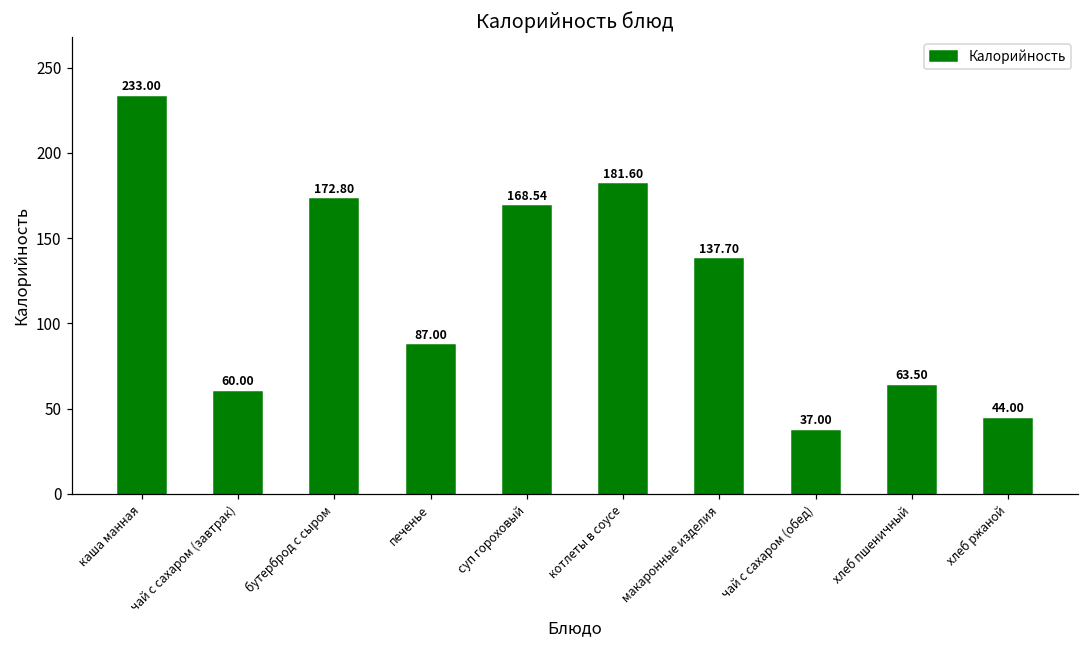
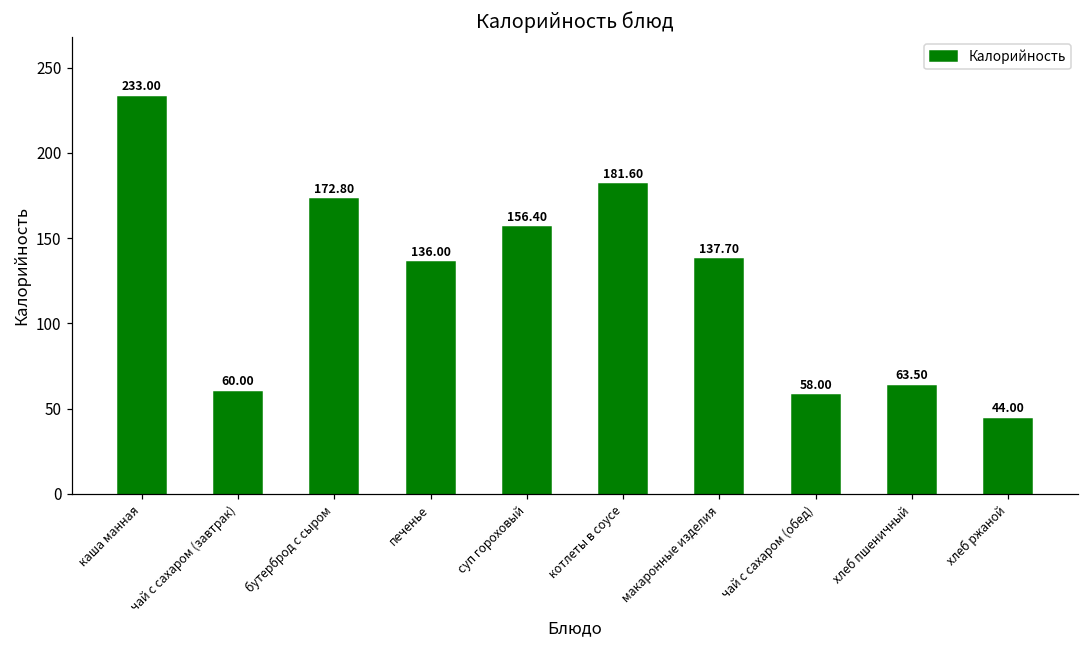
печенье: 87.00 -> 136.00
суп гороховый: 168.54 -> 156.40
чай с сахаром (обед): 37.00 -> 58.00
